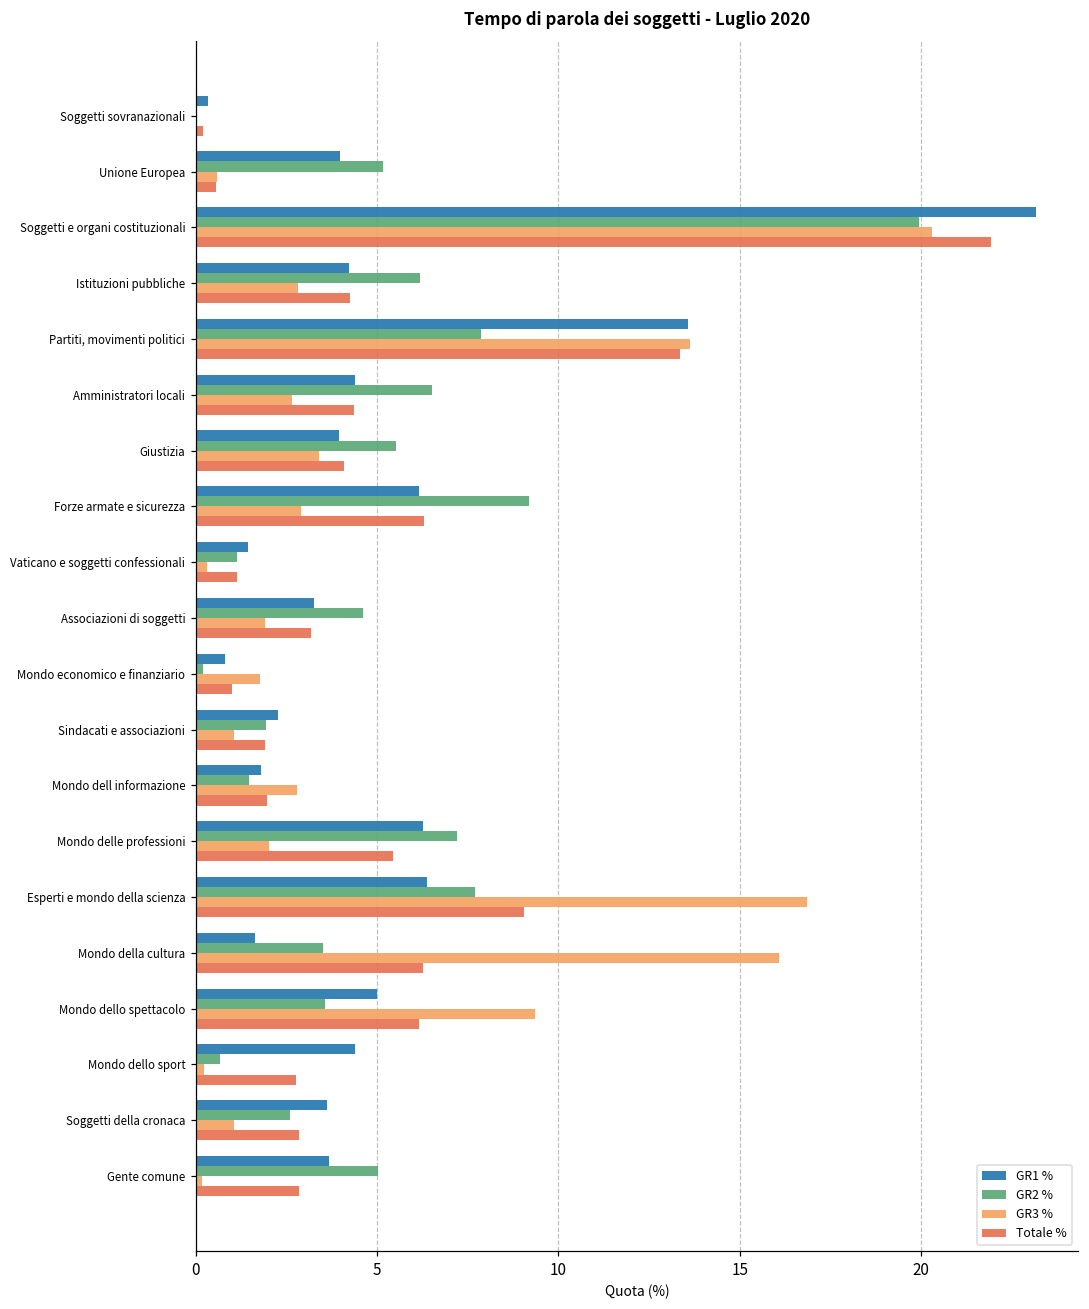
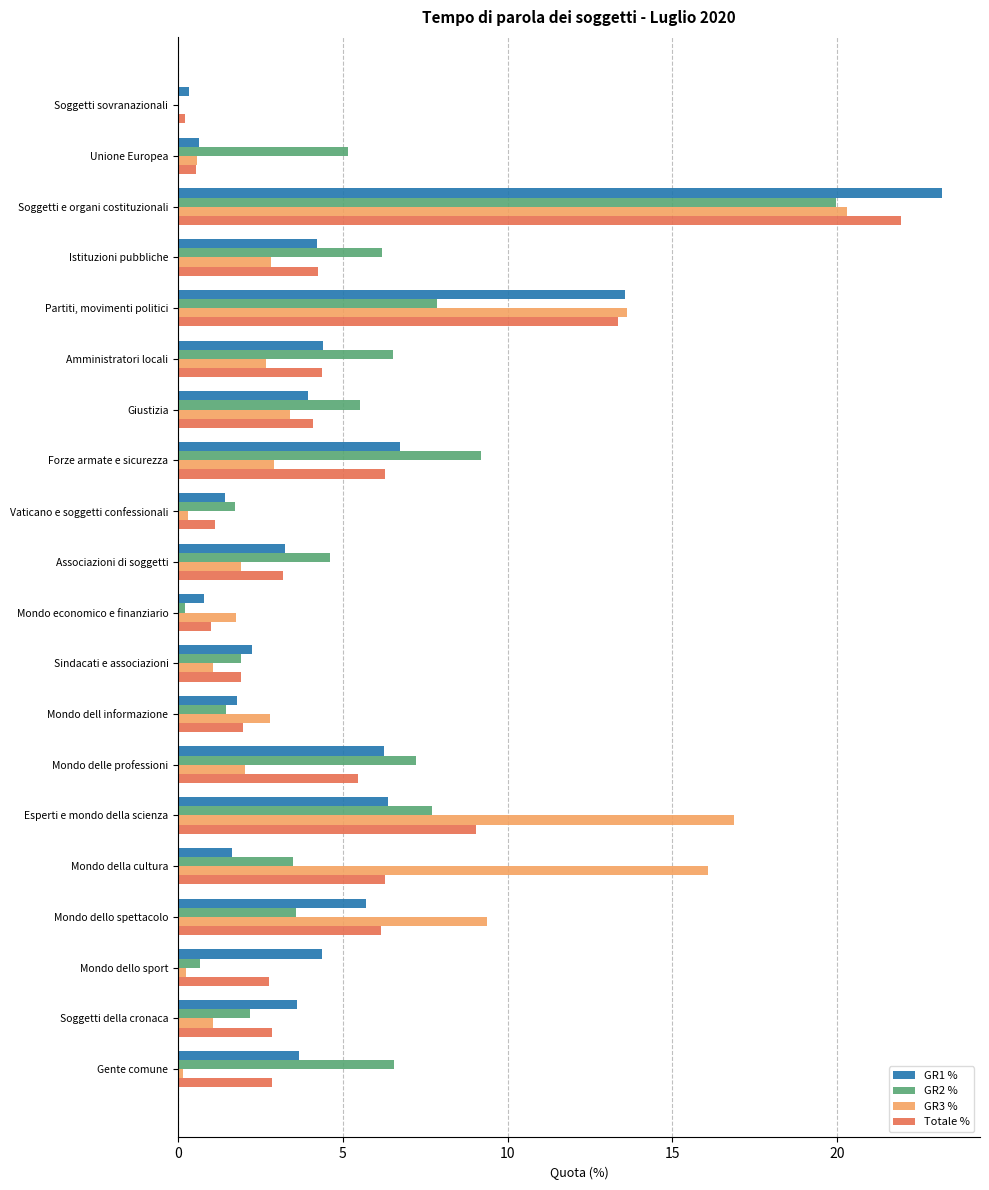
GR1 %, Unione Europea: 4.0 -> 0.6
GR1 %, Forze armate e sicurezza: 6.2 -> 6.7
GR2 %, Vaticano e soggetti confessionali: 1.1 -> 1.7
GR1 %, Mondo dello spettacolo: 5.0 -> 5.7
GR2 %, Soggetti della cronaca: 2.6 -> 2.2
GR2 %, Gente comune: 5.0 -> 6.6
